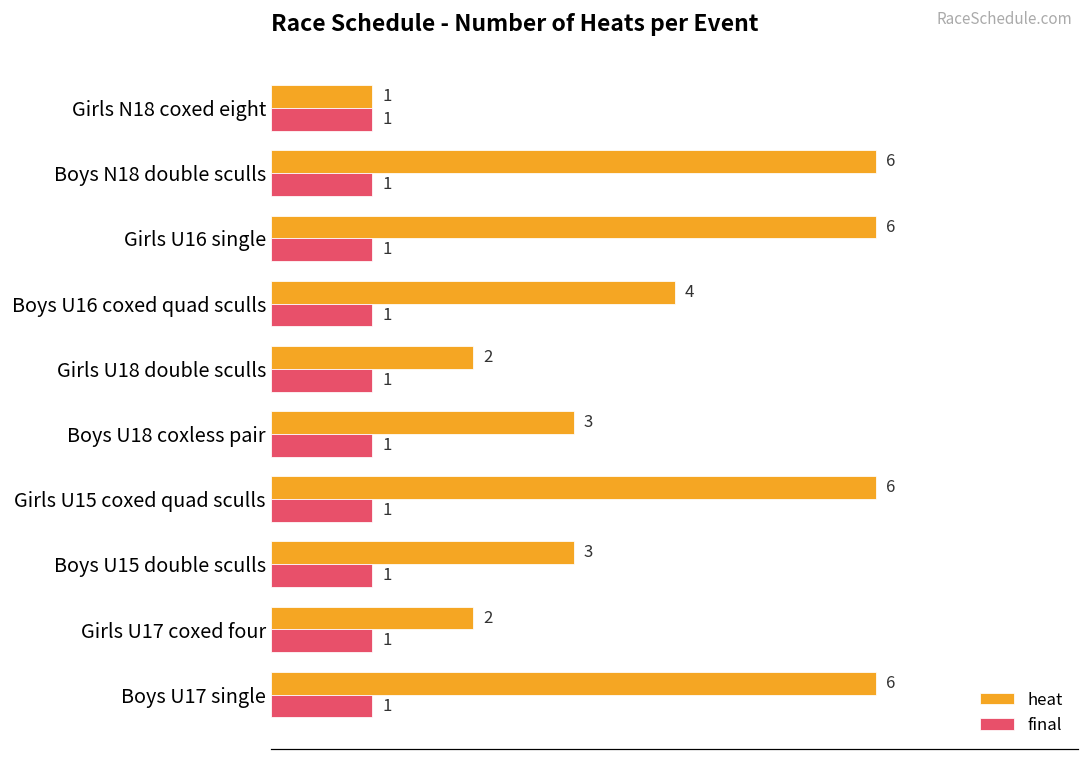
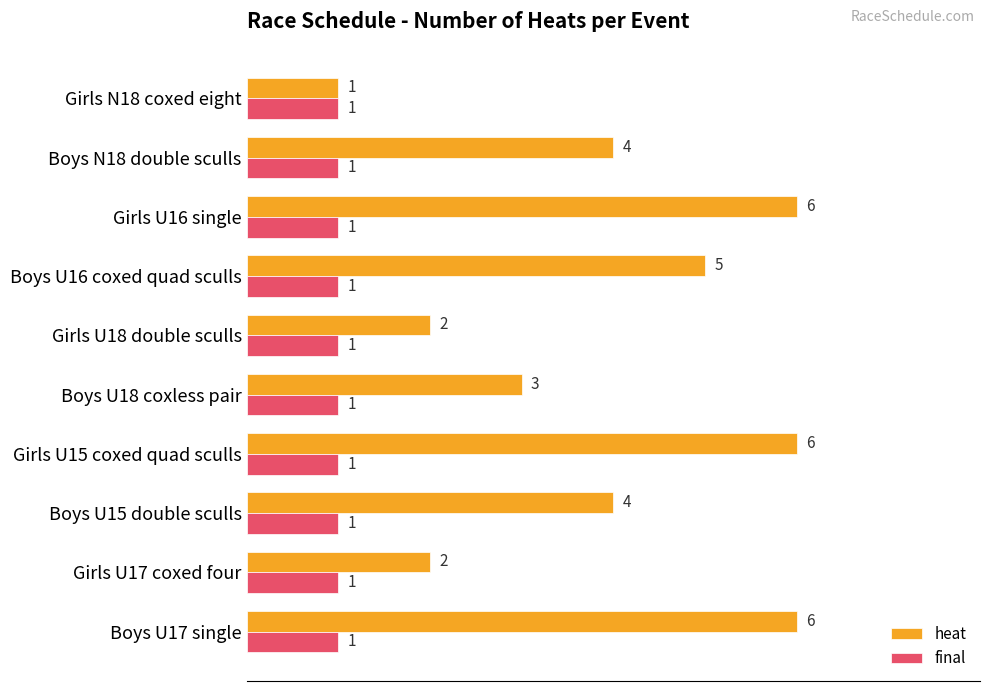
heat, Boys N18 double sculls: 6 -> 4
heat, Boys U16 coxed quad sculls: 4 -> 5
heat, Boys U15 double sculls: 3 -> 4
